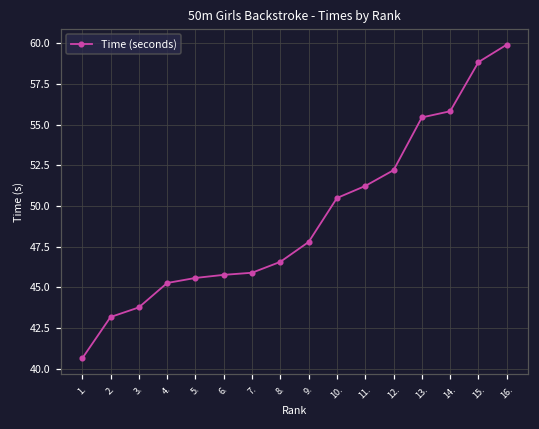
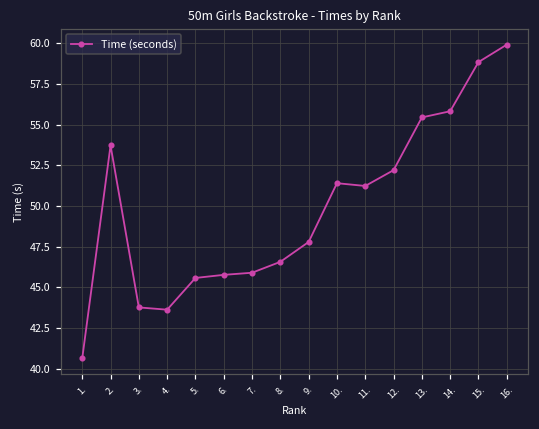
2.: 43.2 -> 53.7
4.: 45.3 -> 43.6
10.: 50.5 -> 51.4
